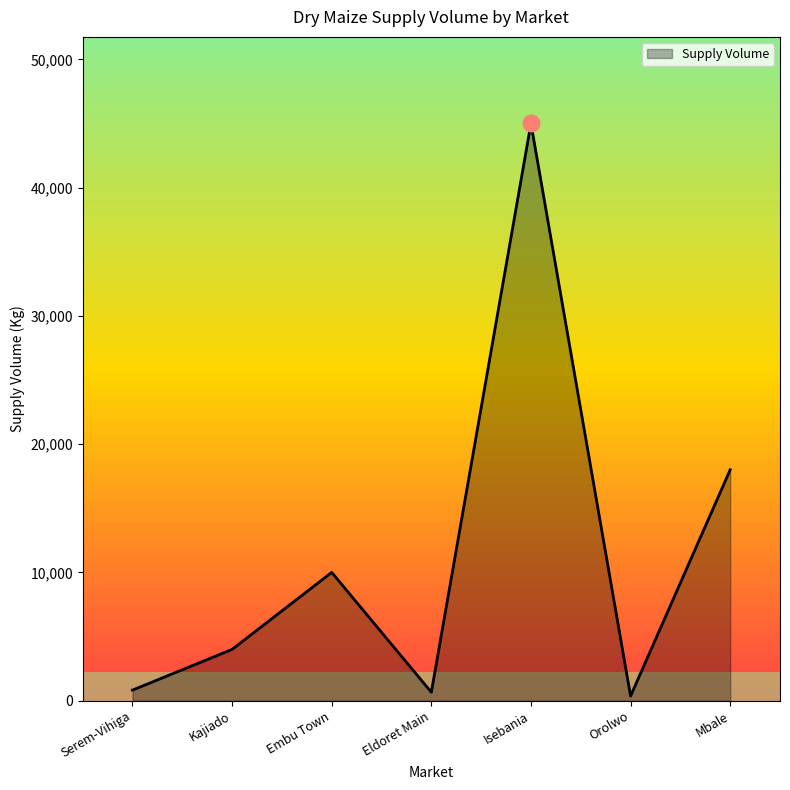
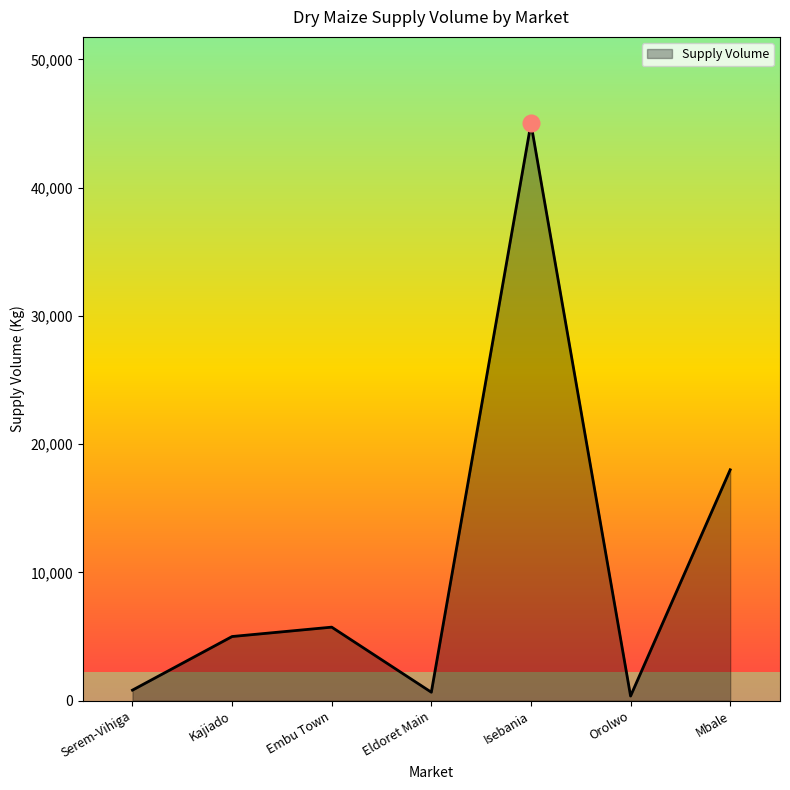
Supply Volume, Kajiado: 4,000 -> 5,000
Supply Volume, Embu Town: 10,000 -> 5,700
